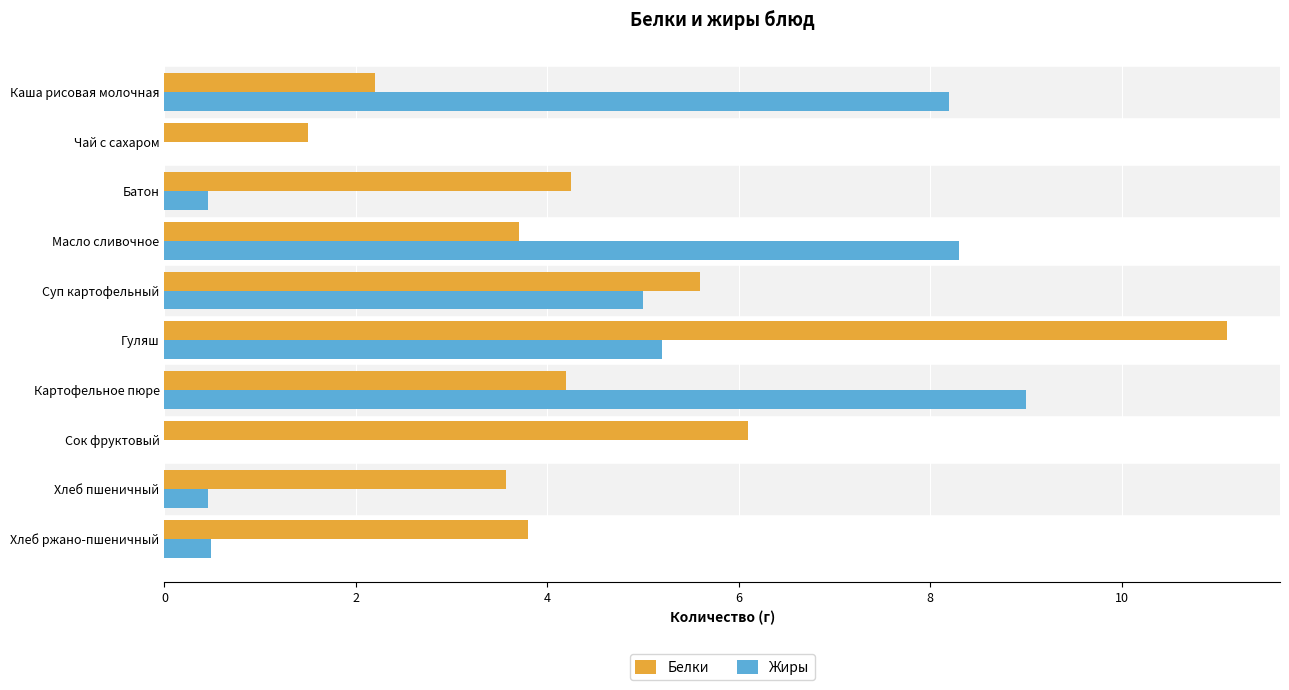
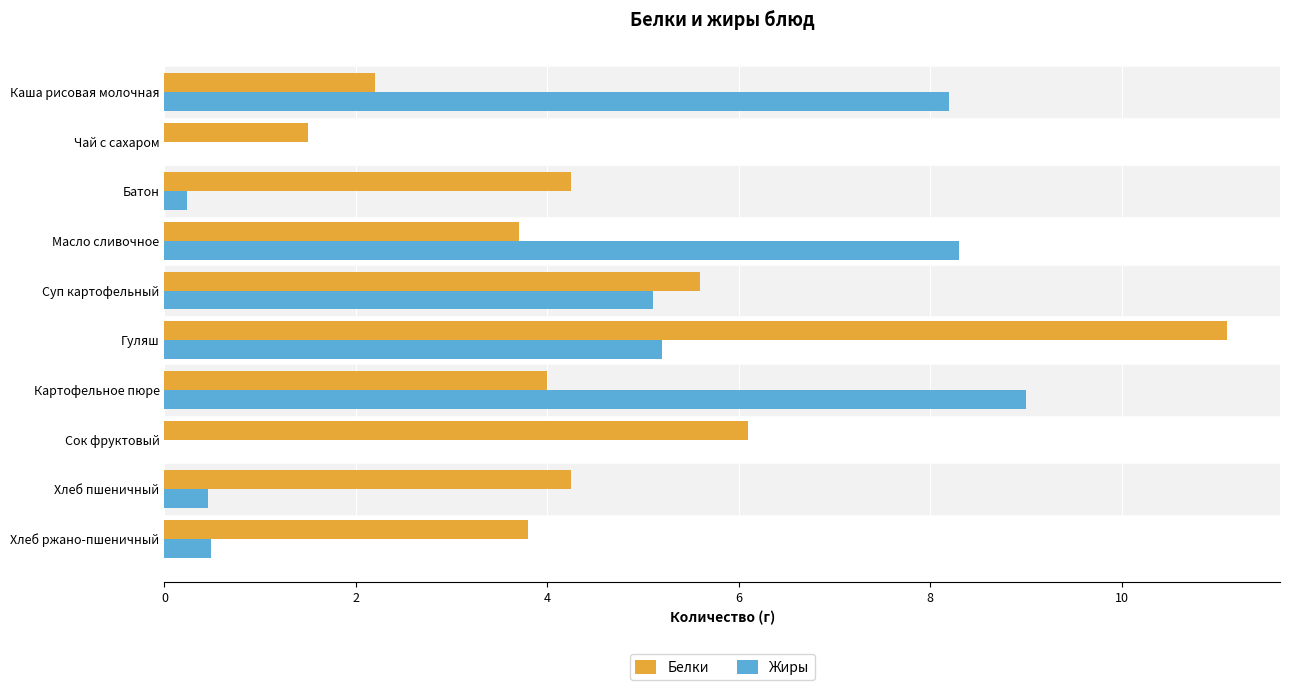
Жиры, Батон: 0.5 -> 0.2
Жиры, Суп картофельный: 5.0 -> 5.1
Белки, Картофельное пюре: 4.2 -> 4.0
Белки, Хлеб пшеничный: 3.6 -> 4.3
